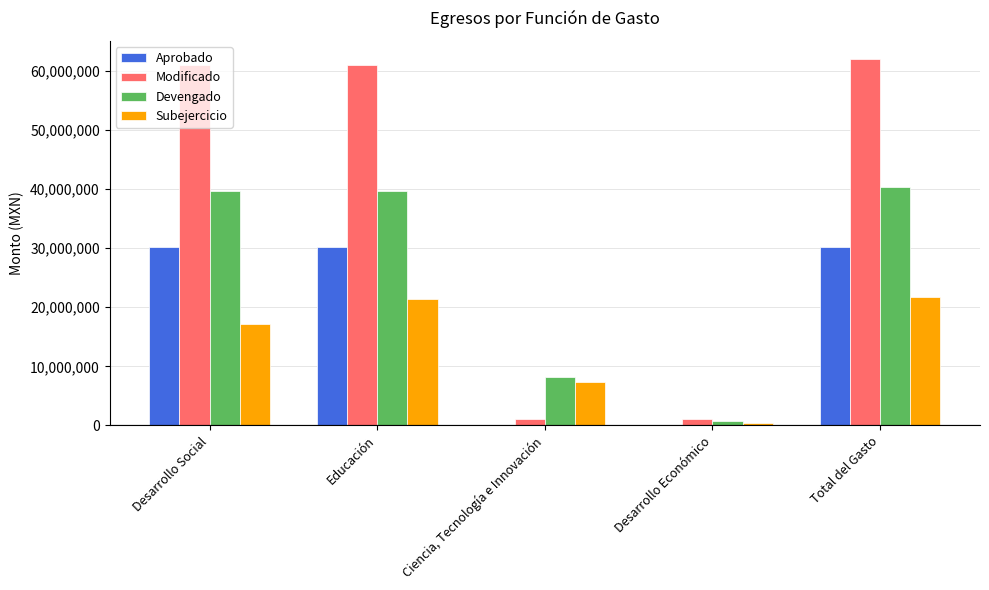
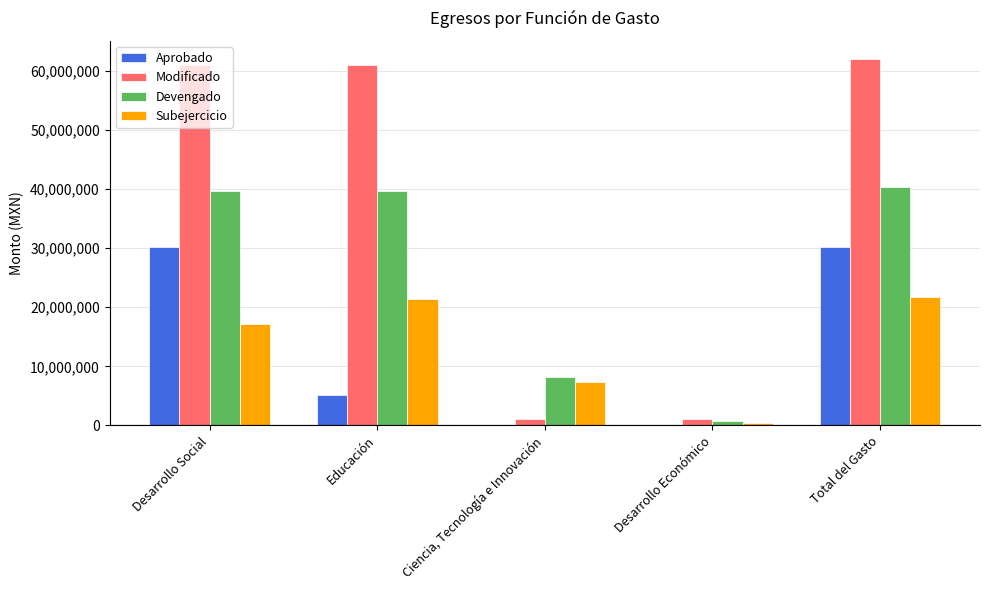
Aprobado, Educación: 30,000,000 -> 5,000,000
